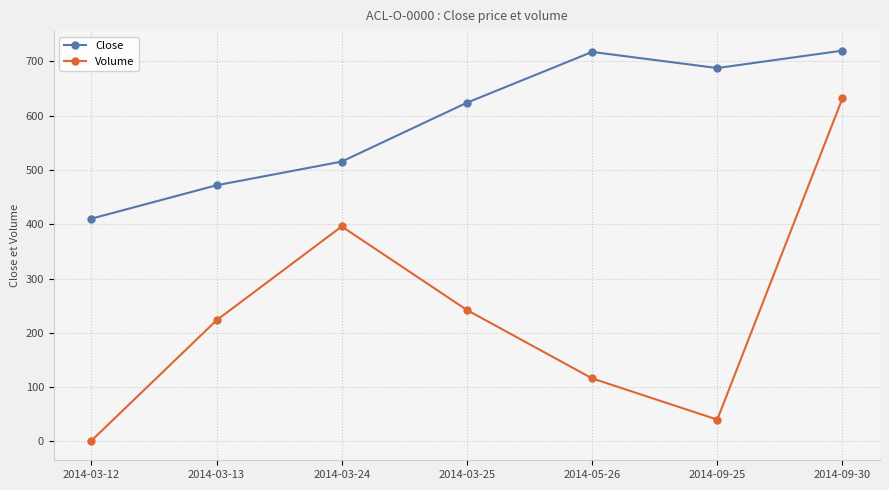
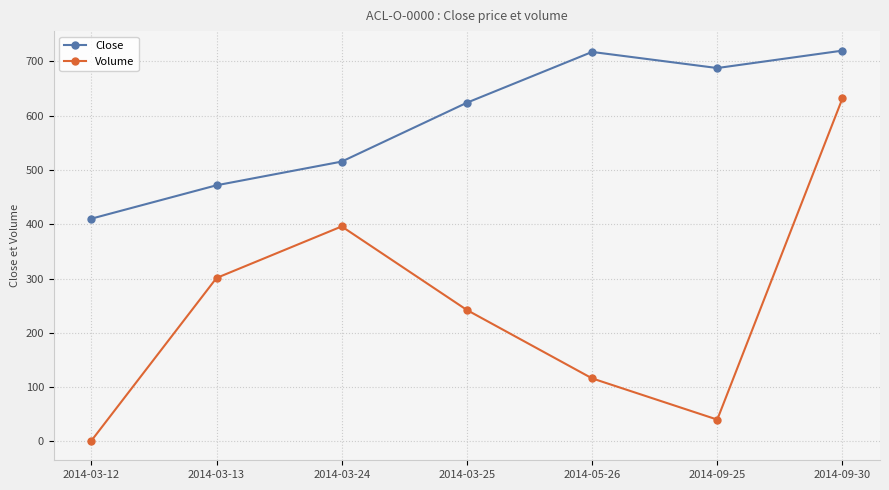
Volume, 2014-03-13: 220 -> 300
